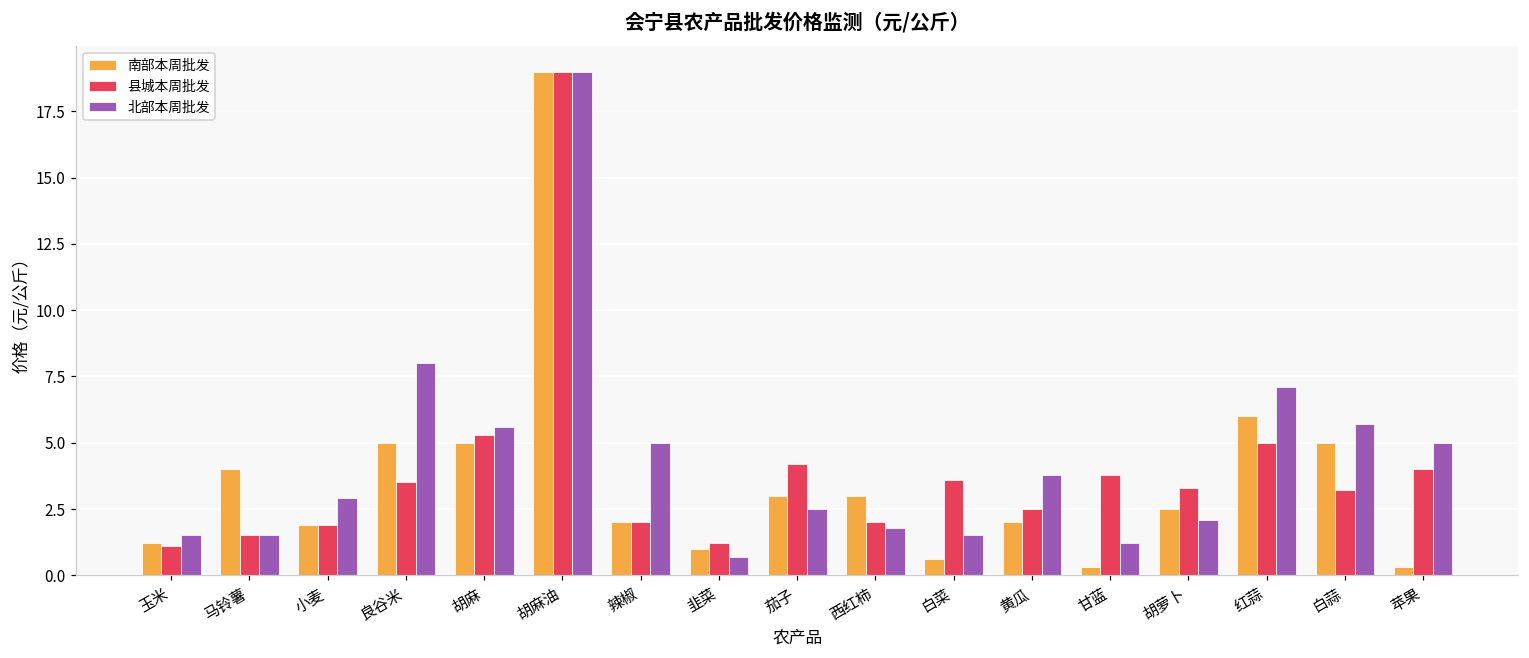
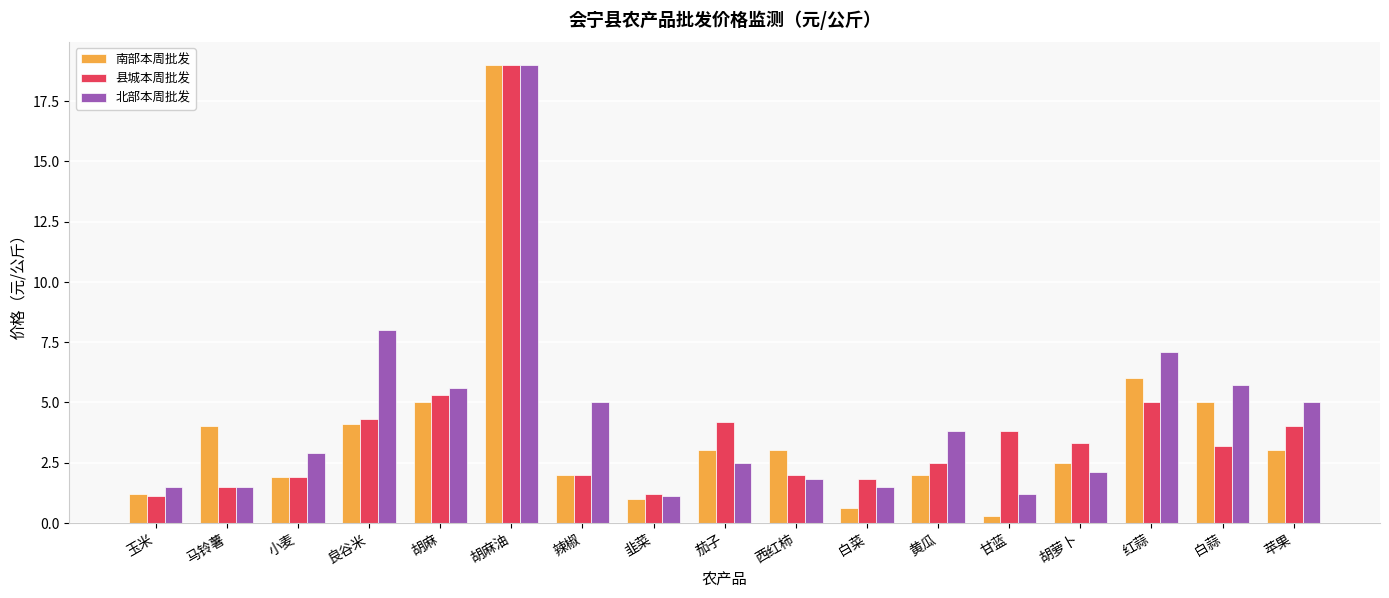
南部本周批发, 良谷米: 5.0 -> 4.1
县城本周批发, 良谷米: 3.5 -> 4.3
北部本周批发, 韭菜: 0.7 -> 1.1
县城本周批发, 白菜: 3.6 -> 1.8
南部本周批发, 苹果: 0.3 -> 3.0
